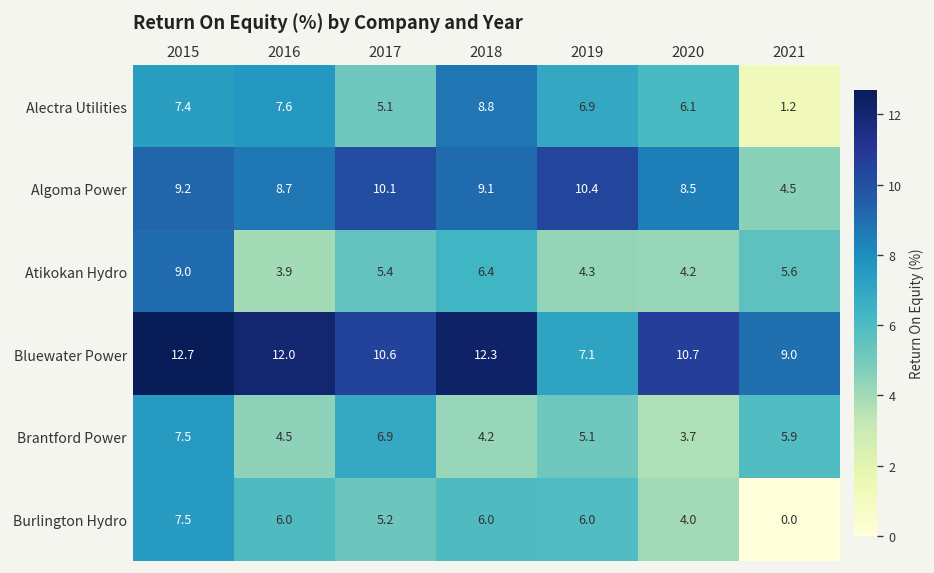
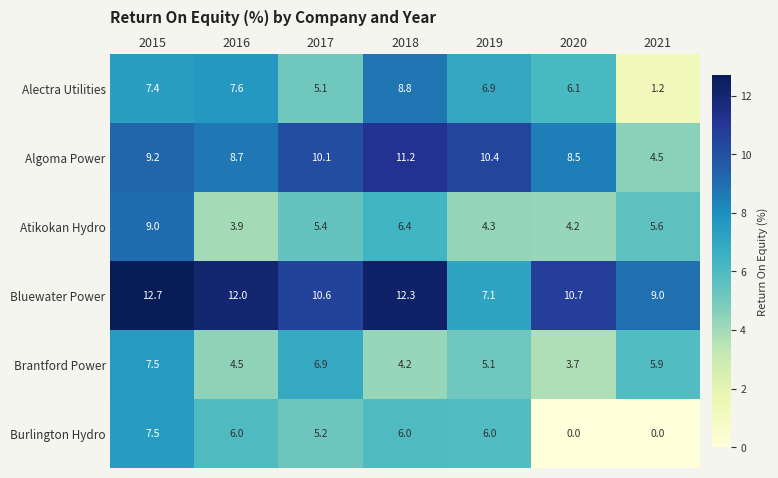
Algoma Power, 2018: 9.1 -> 11.2
Burlington Hydro, 2020: 4.0 -> 0.0
